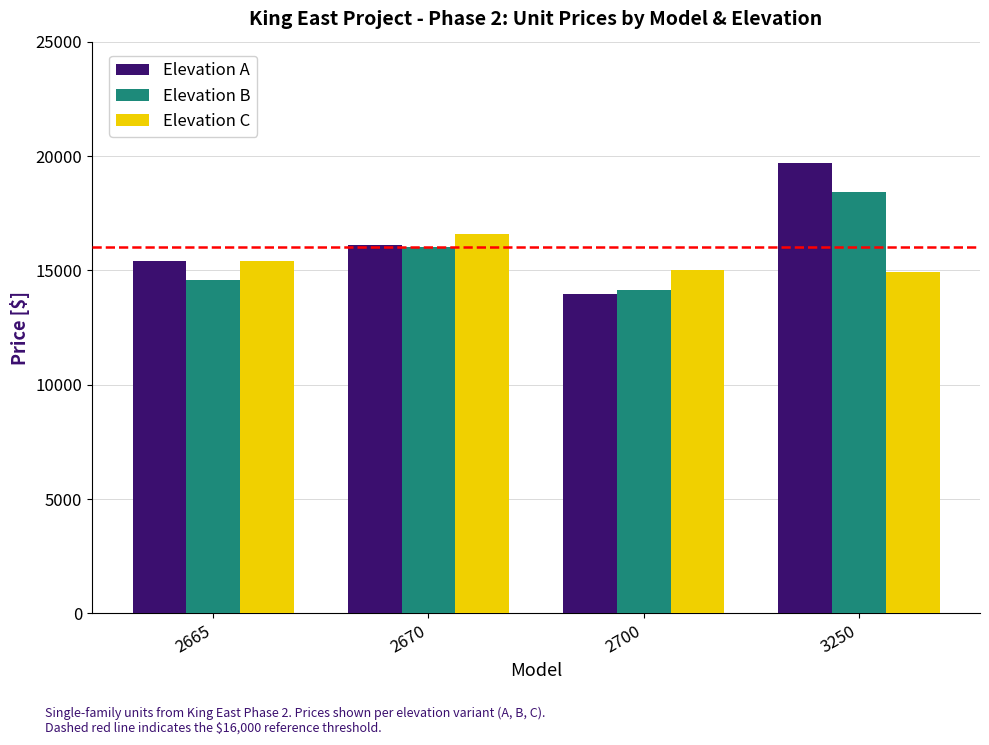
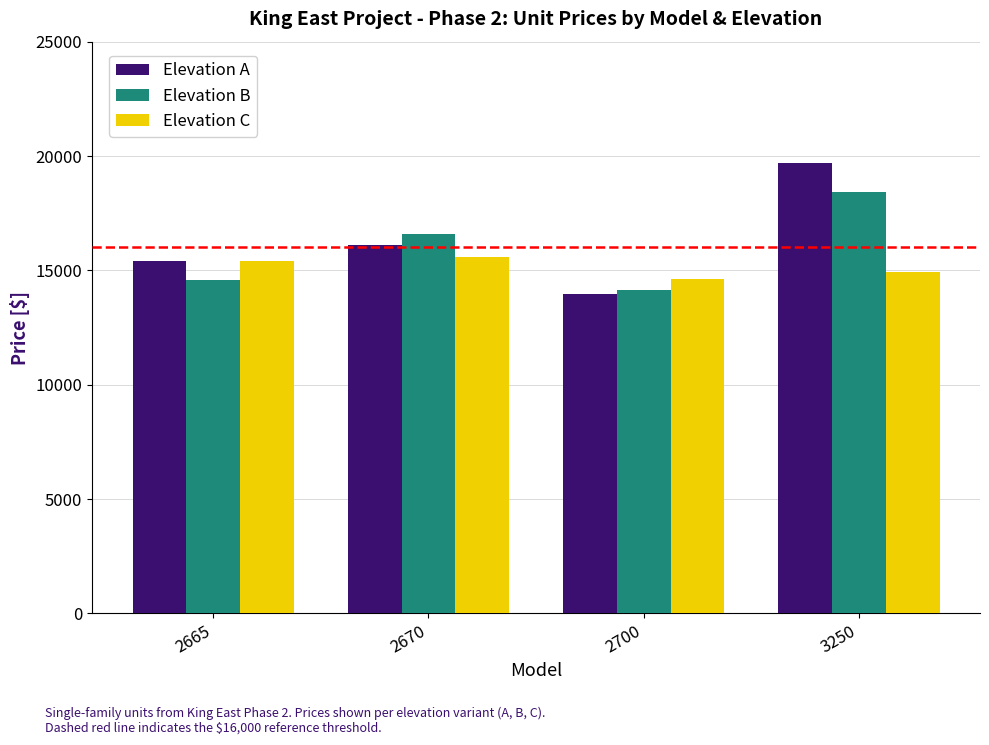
Elevation B, 2670: 16000 -> 16600
Elevation C, 2670: 16600 -> 15600
Elevation C, 2700: 15000 -> 14600
